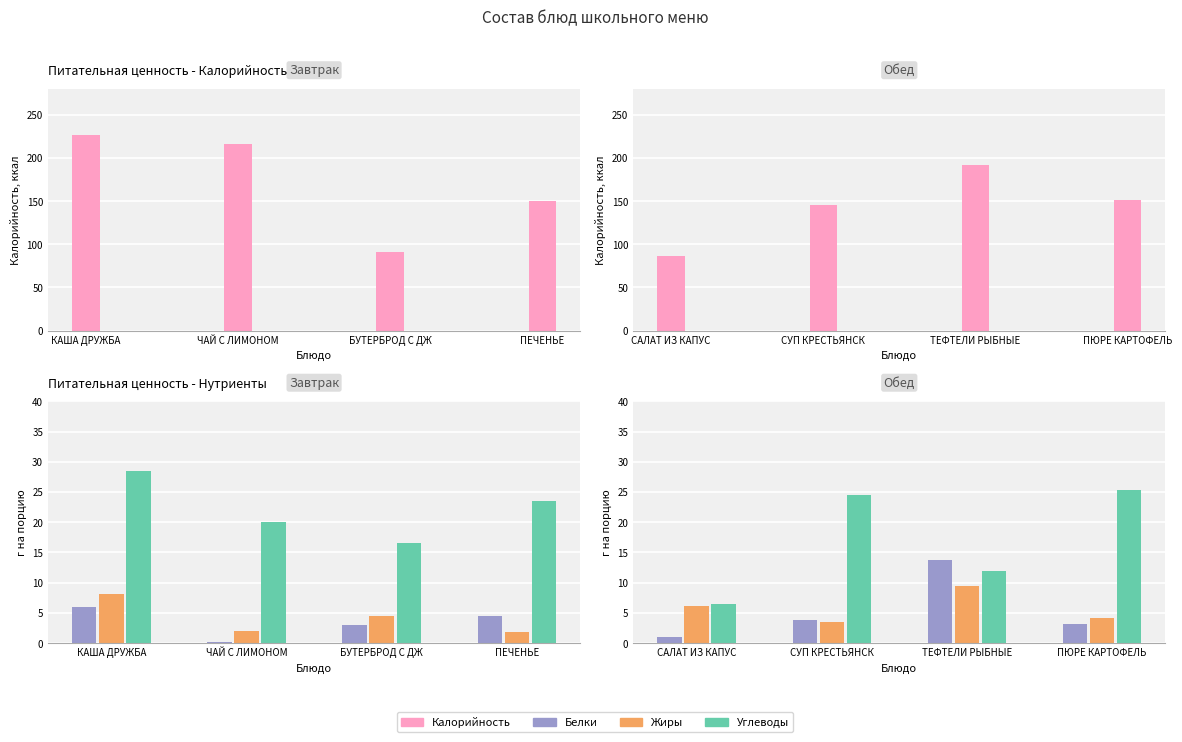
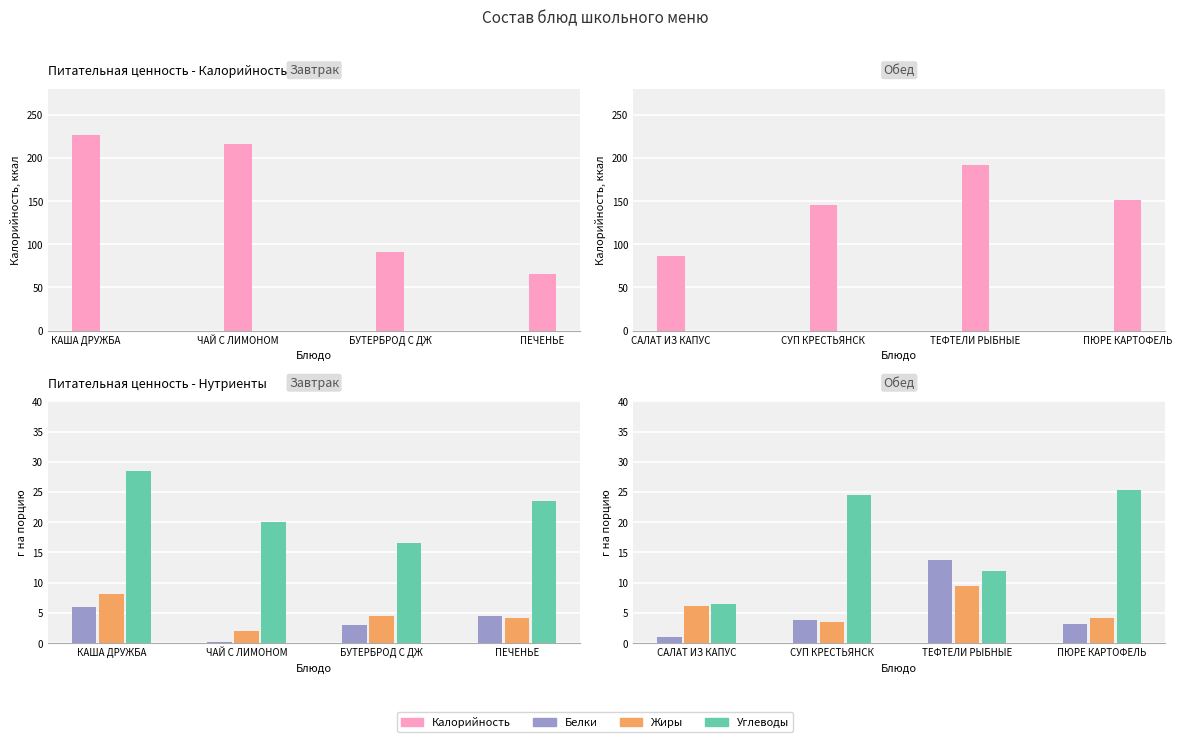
Питательная ценность - Калорийность, ПЕЧЕНЬЕ: 150 -> 70
Питательная ценность - Нутриенты, Жиры, ПЕЧЕНЬЕ: 2 -> 4
